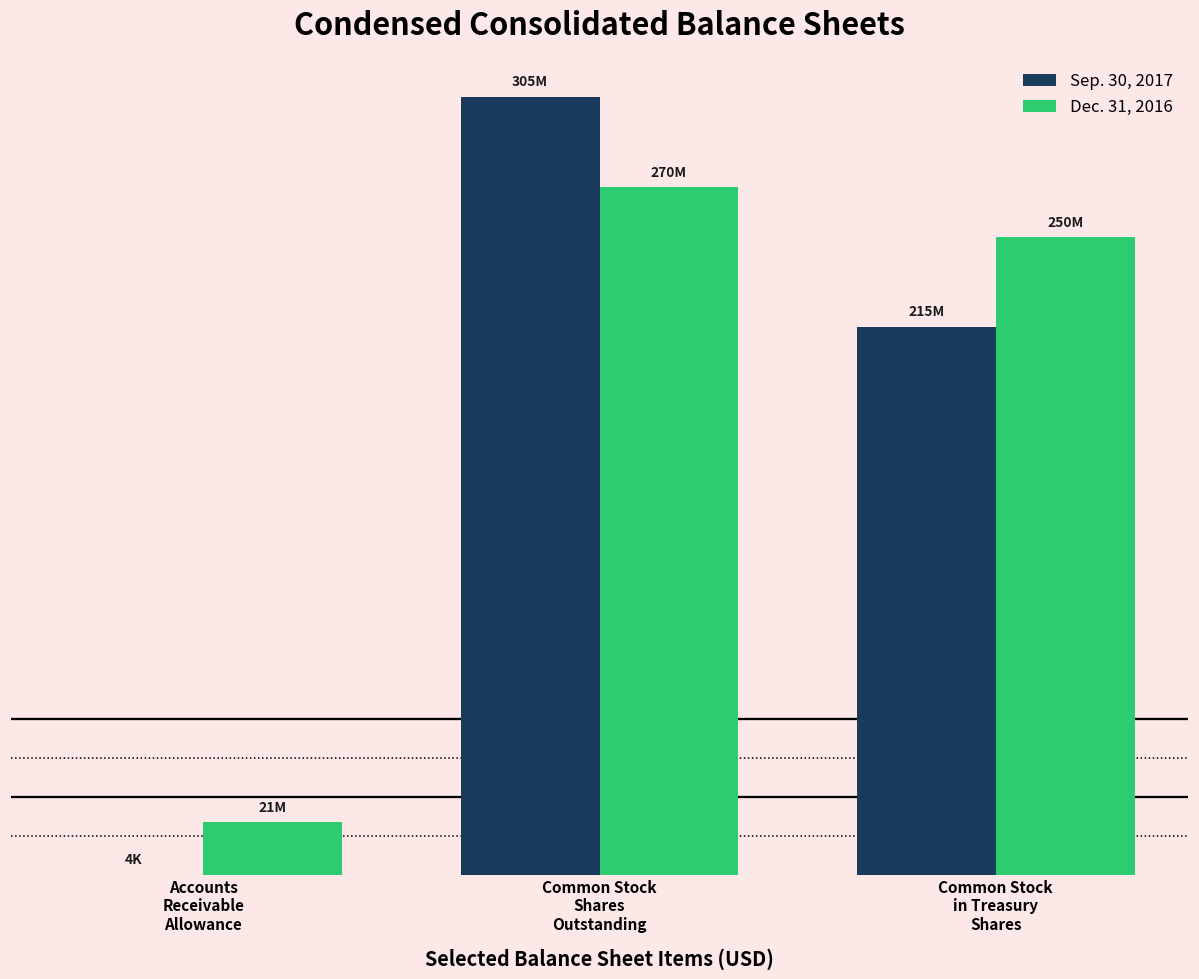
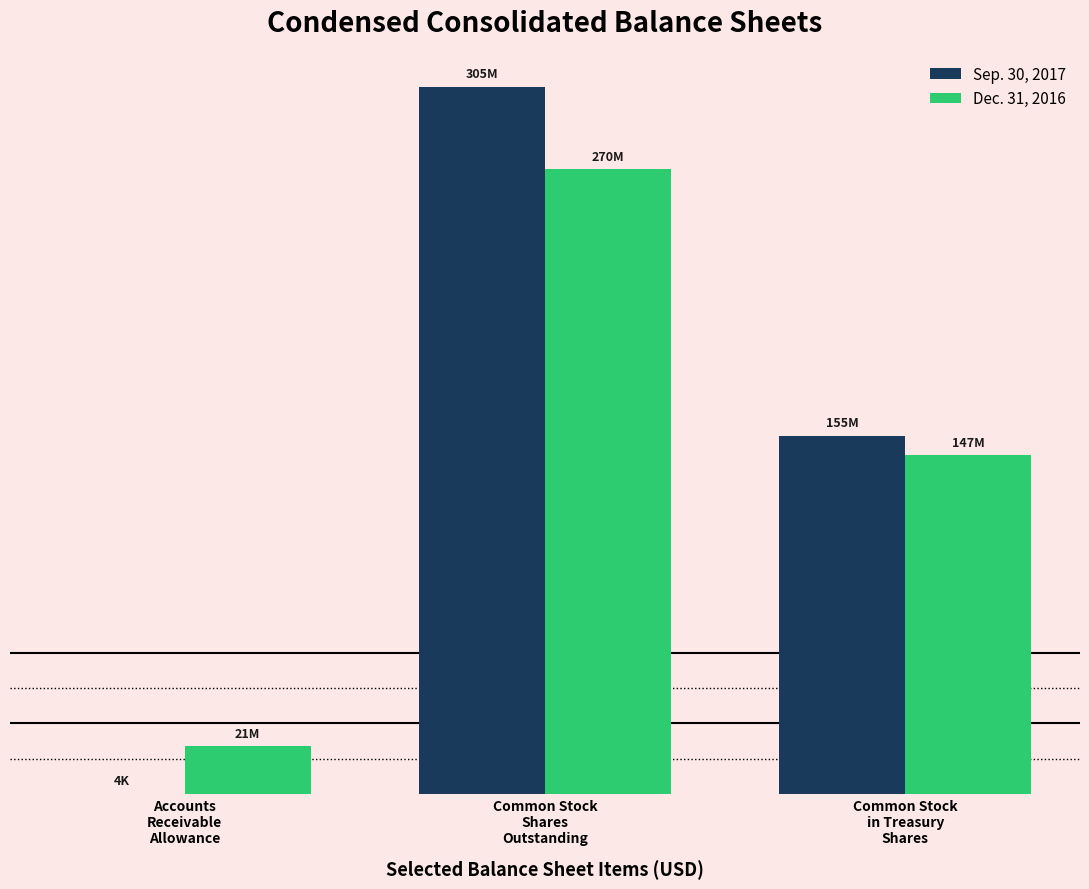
Sep. 30, 2017, Common Stock in Treasury Shares: 215M -> 155M
Dec. 31, 2016, Common Stock in Treasury Shares: 250M -> 147M
